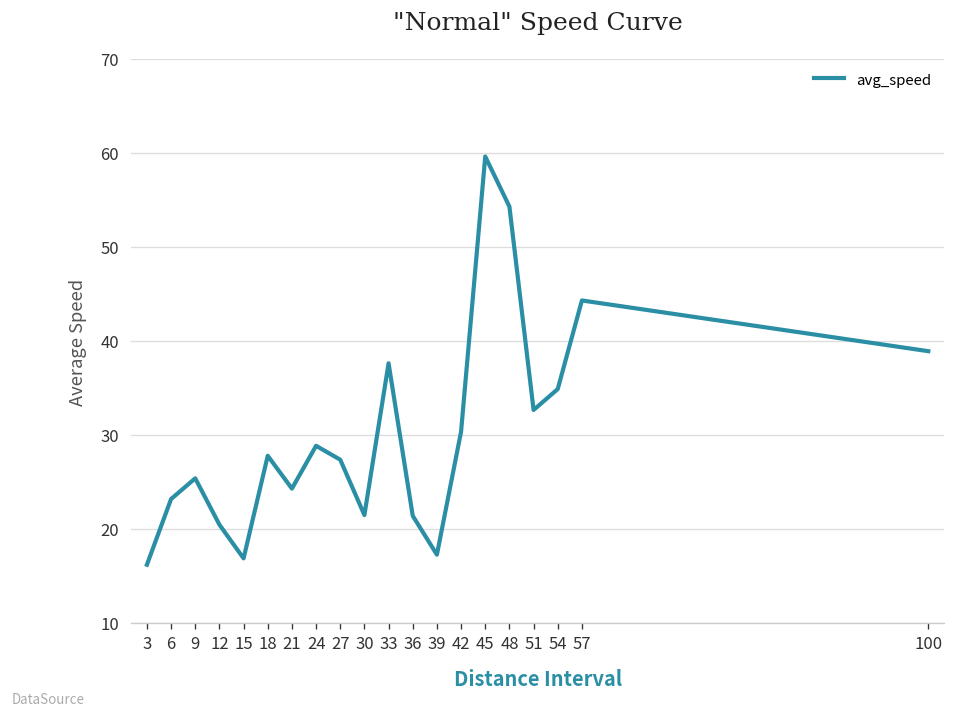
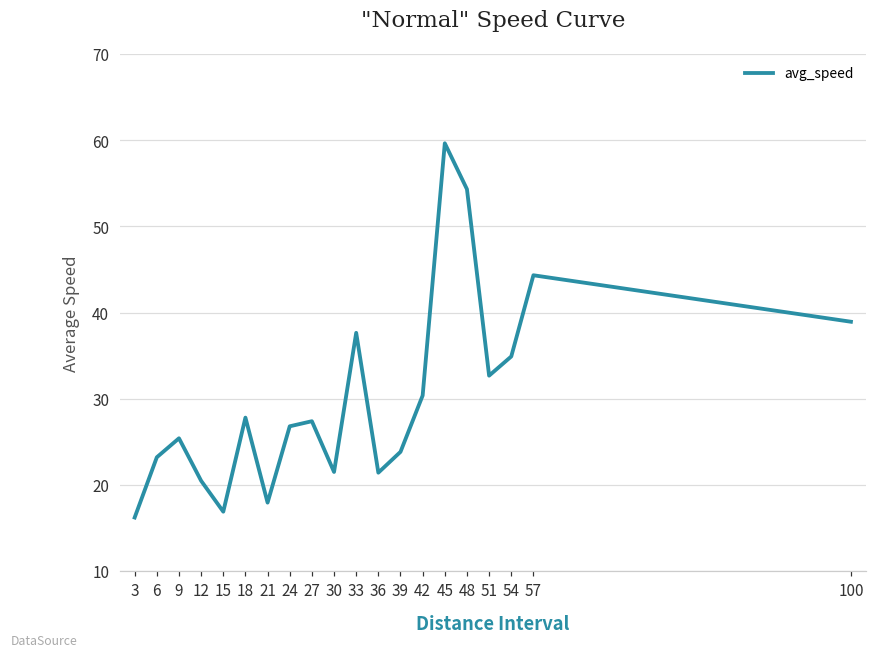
21: 24 -> 18
24: 29 -> 27
39: 17 -> 24
